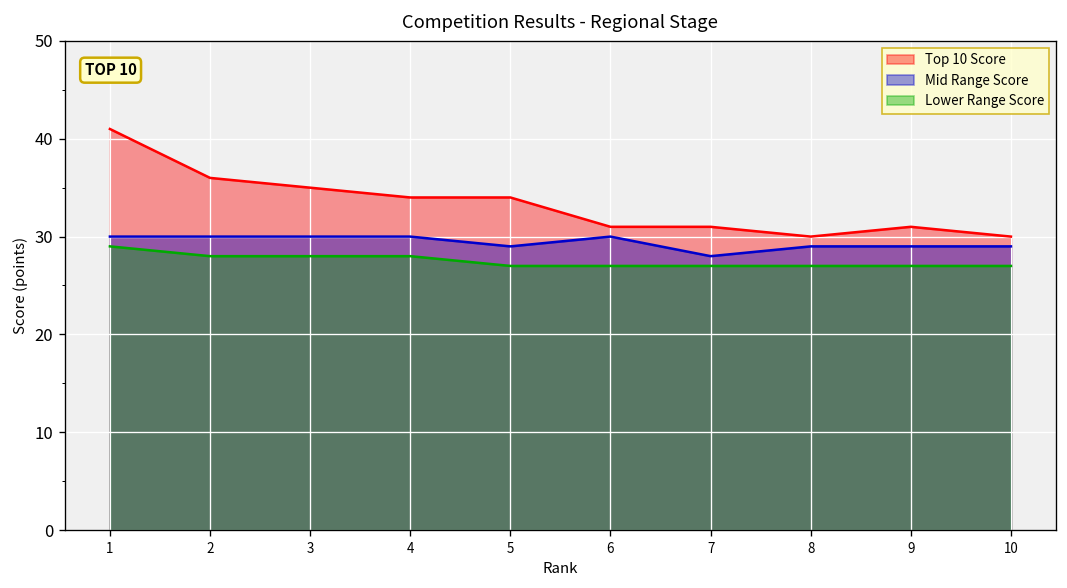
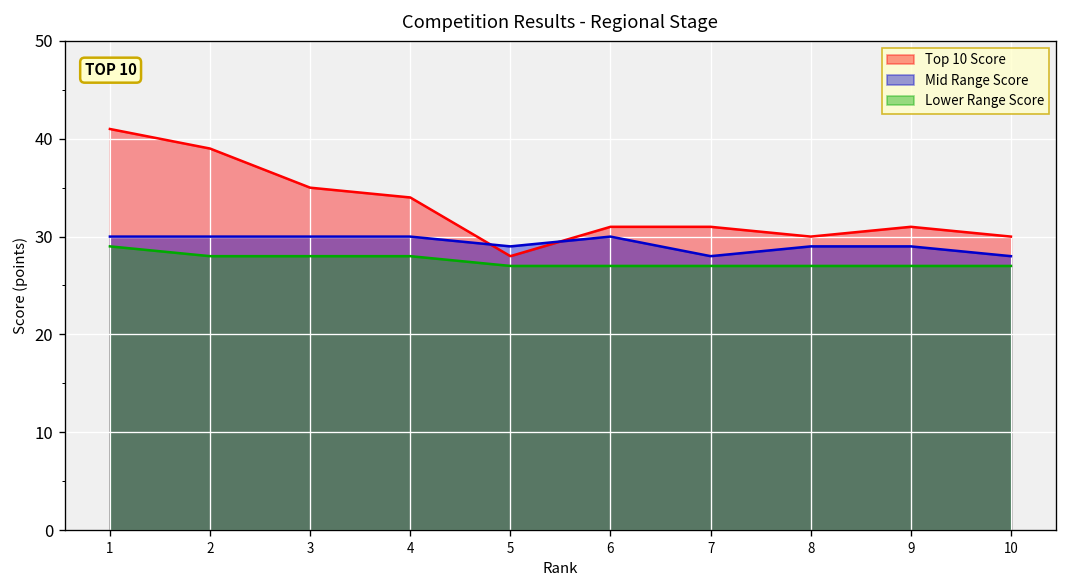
Top 10 Score, 2: 36 -> 39
Top 10 Score, 5: 34 -> 28
Mid Range Score, 10: 29 -> 28
